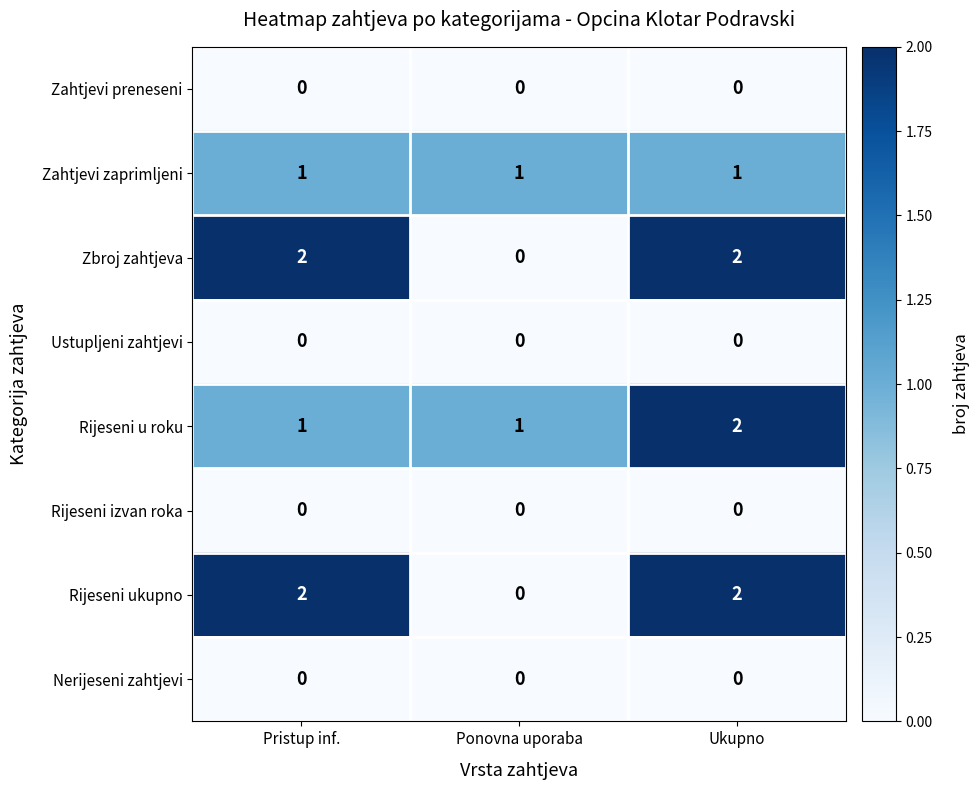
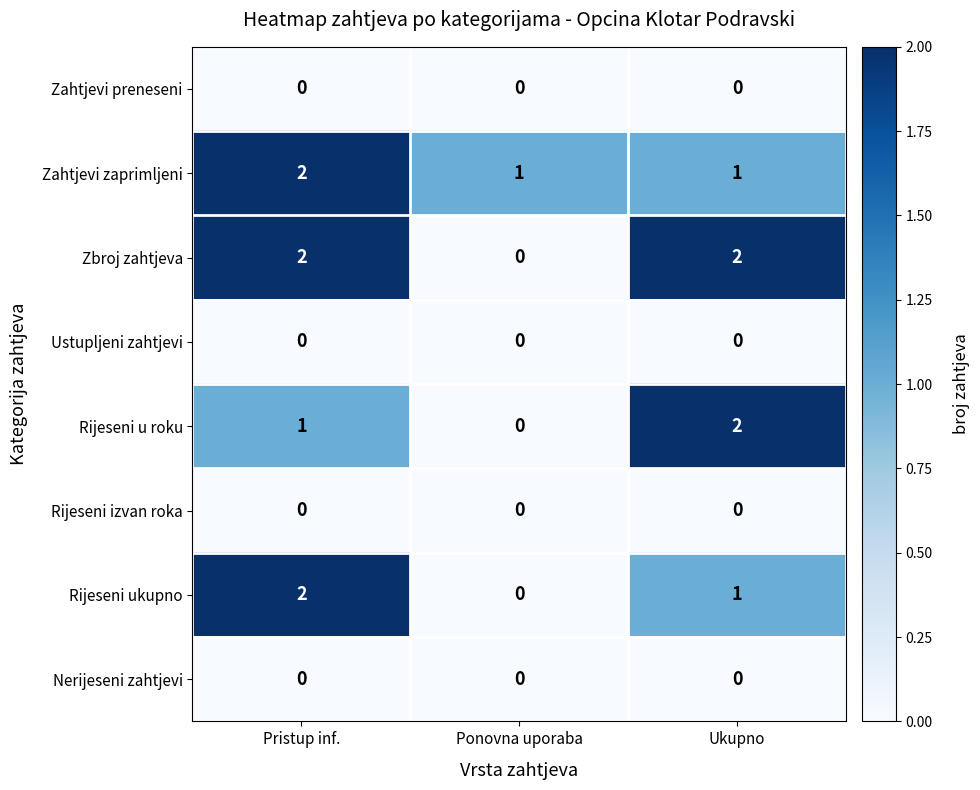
Zahtjevi zaprimljeni, Pristup inf.: 1 -> 2
Rijeseni u roku, Ponovna uporaba: 1 -> 0
Rijeseni ukupno, Ukupno: 2 -> 1
